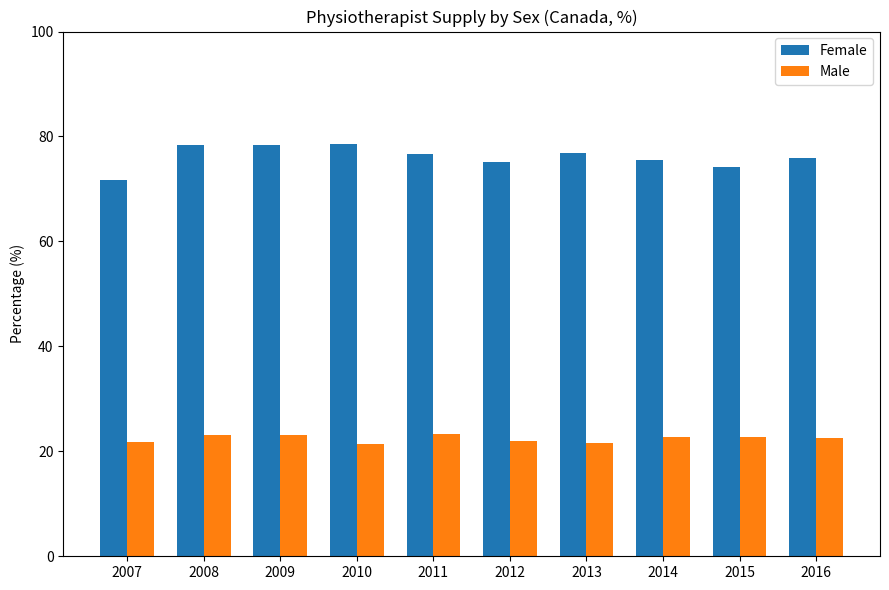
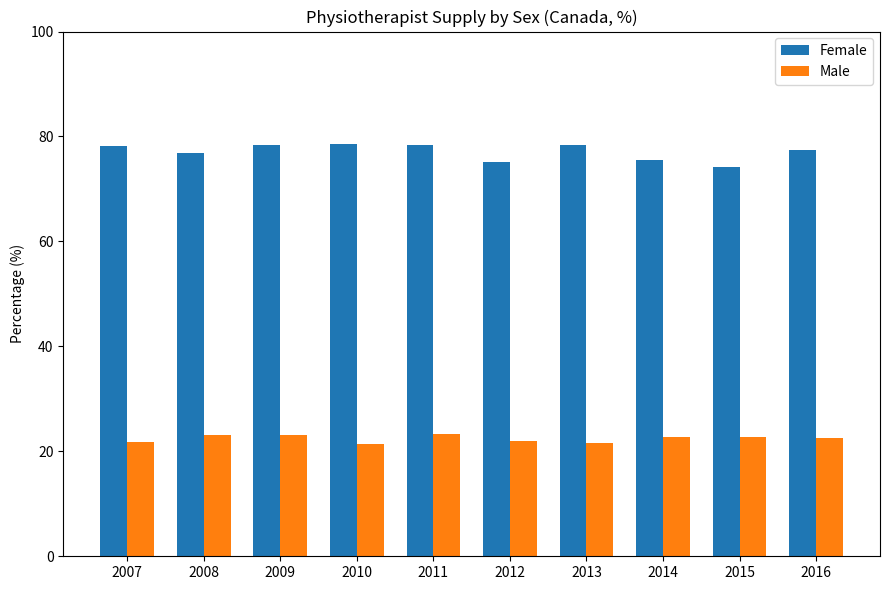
Female, 2007: 72 -> 78
Female, 2008: 78 -> 77
Female, 2011: 77 -> 78
Female, 2013: 77 -> 78
Female, 2016: 76 -> 77
